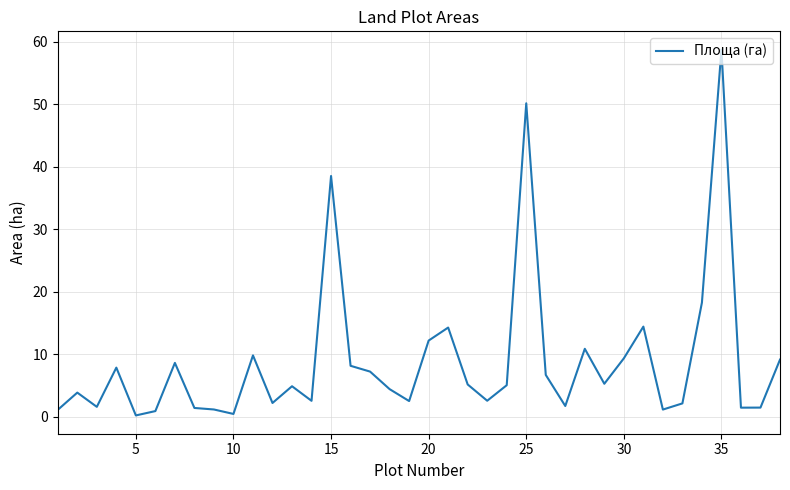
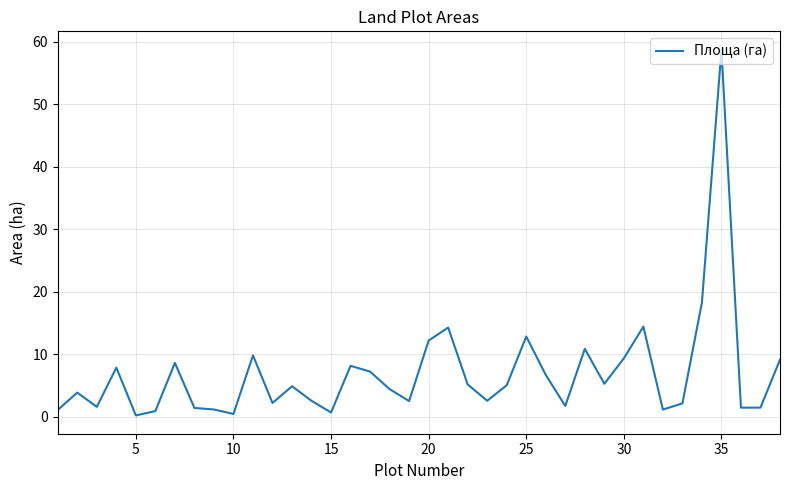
15: 39 -> 1
25: 50 -> 13
